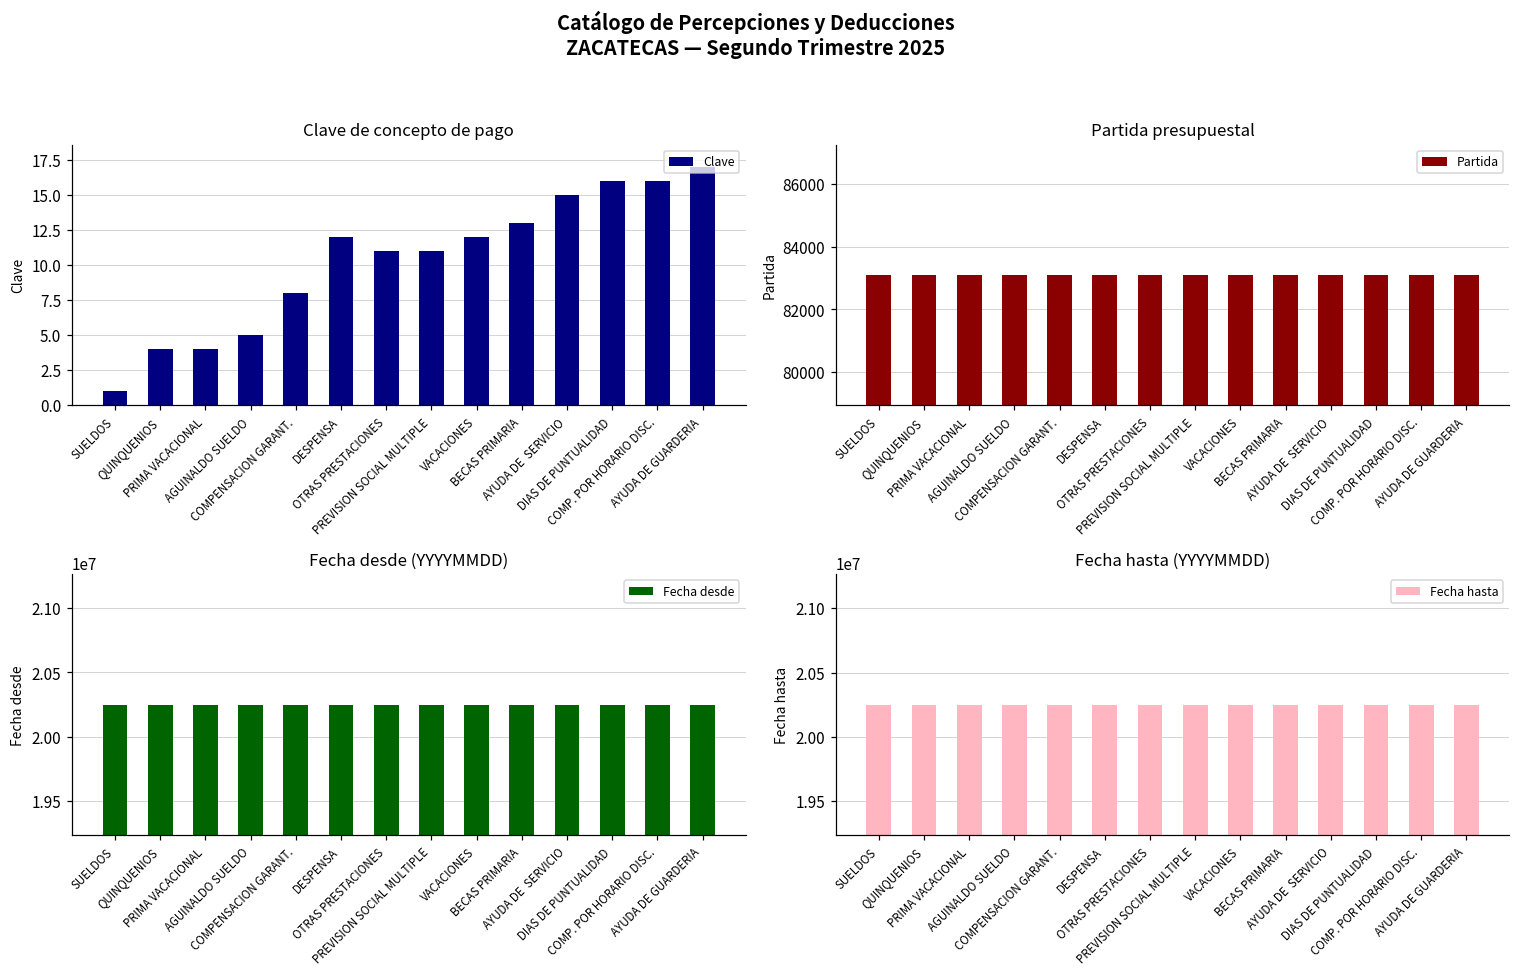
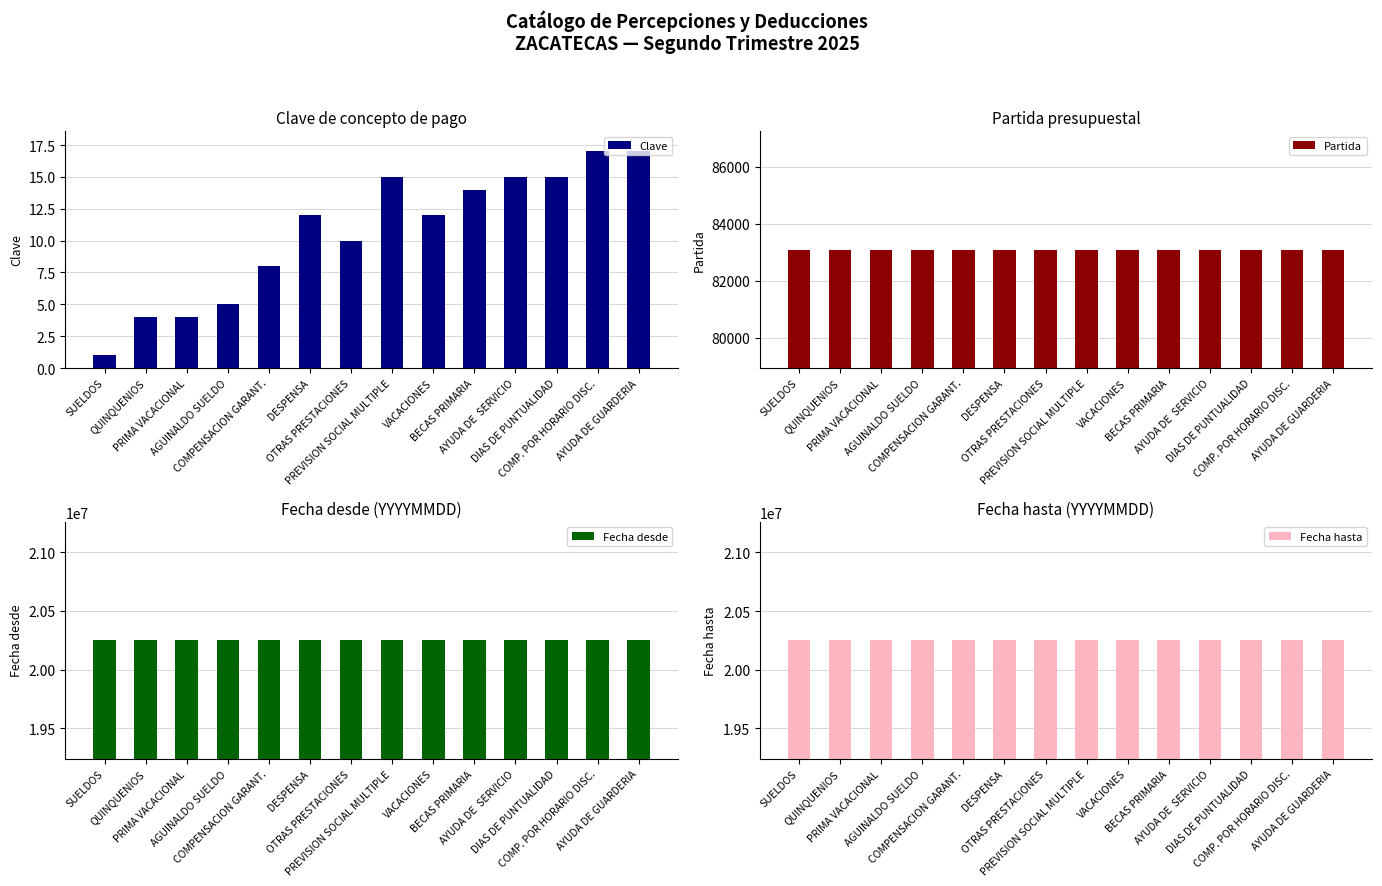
Clave de concepto de pago, OTRAS PRESTACIONES: 11 -> 10
Clave de concepto de pago, PREVISION SOCIAL MULTIPLE: 11 -> 15
Clave de concepto de pago, BECAS PRIMARIA: 13 -> 14
Clave de concepto de pago, DIAS DE PUNTUALIDAD: 16 -> 15
Clave de concepto de pago, COMP. POR HORARIO DISC.: 16 -> 17
